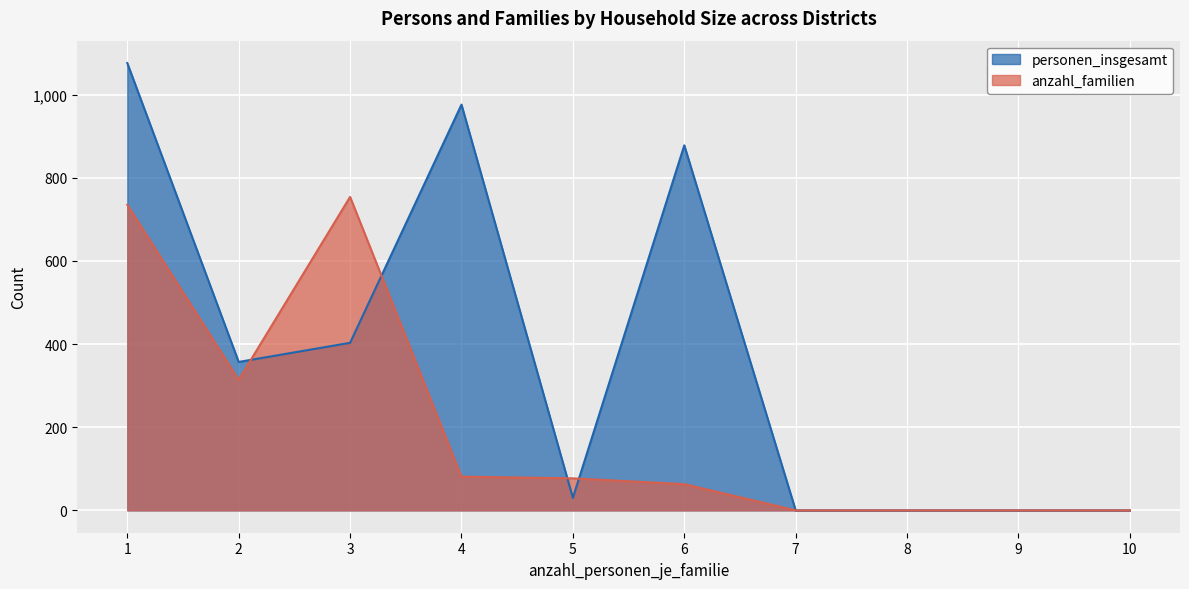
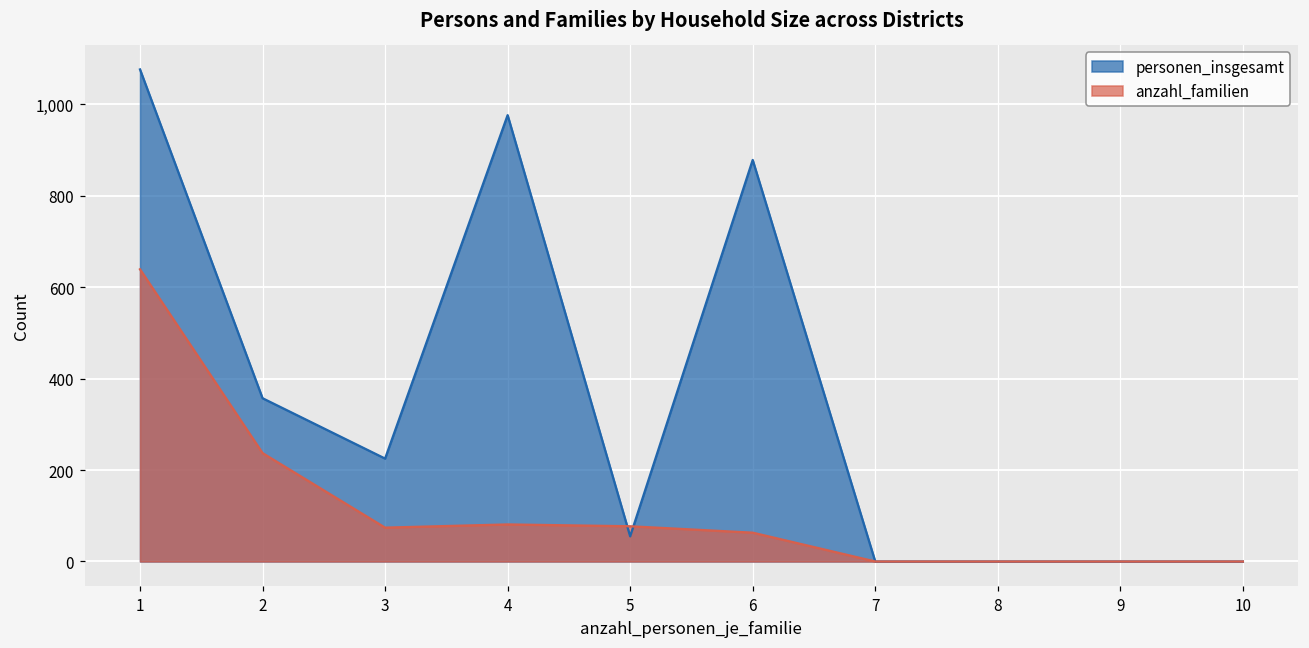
anzahl_familien, 1: 740 -> 640
anzahl_familien, 2: 310 -> 240
personen_insgesamt, 3: 400 -> 230
anzahl_familien, 3: 750 -> 70
personen_insgesamt, 5: 30 -> 60
